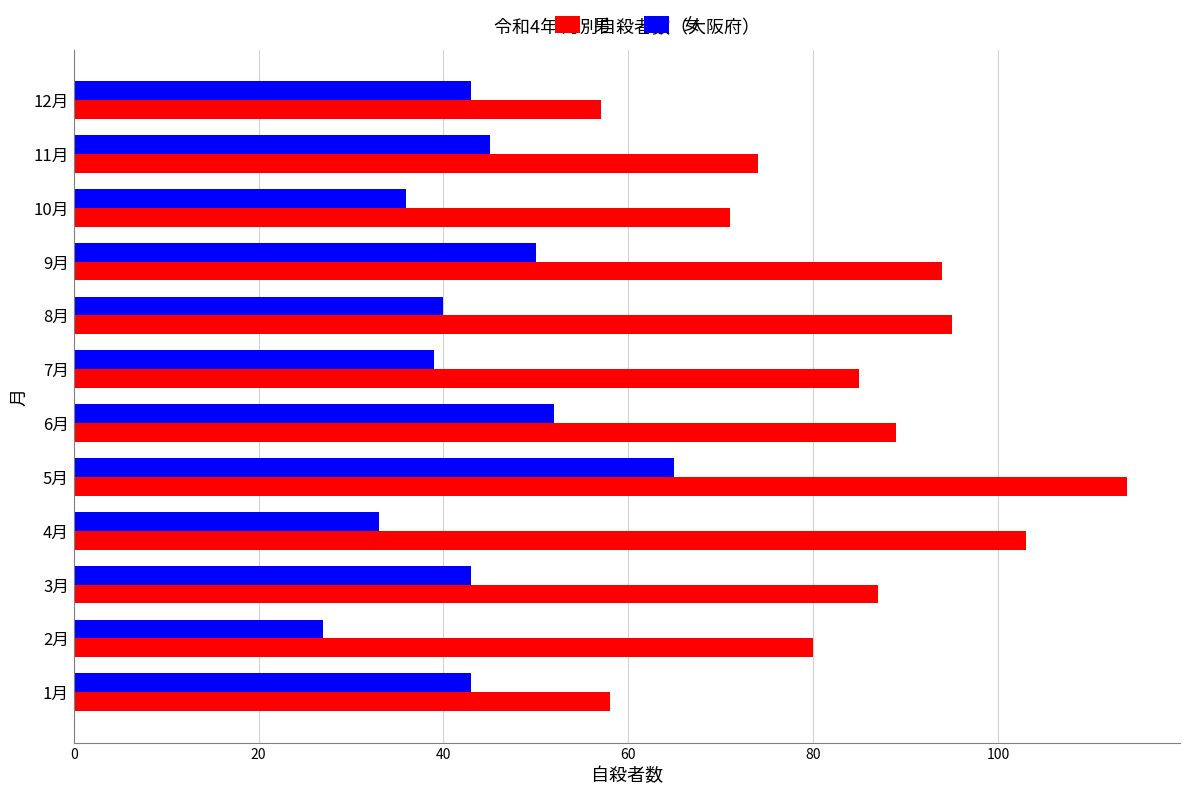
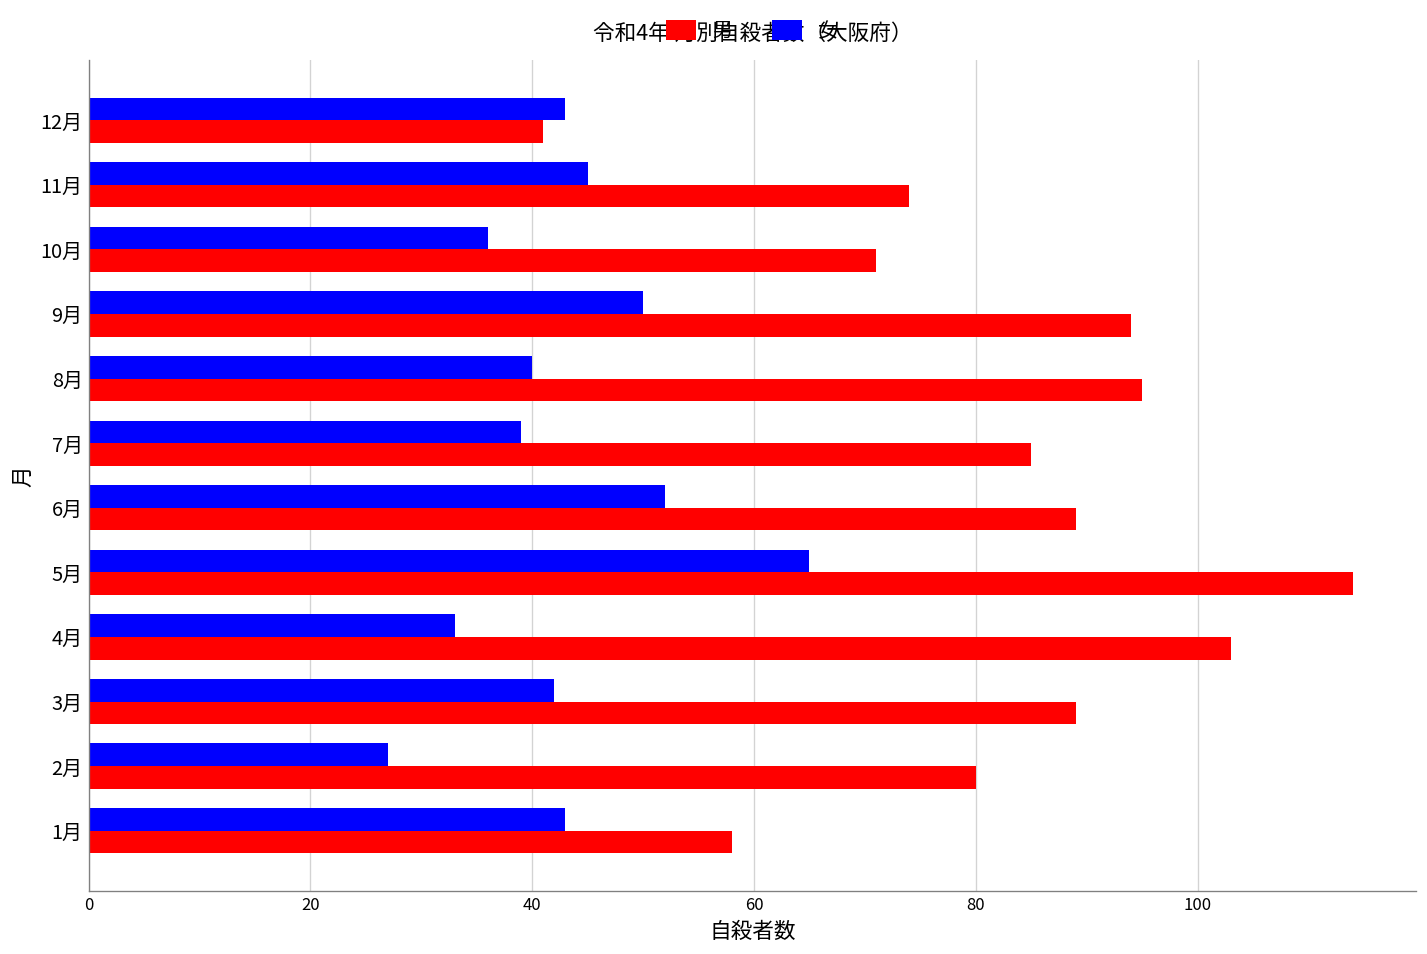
男, 12月: 57 -> 41
女, 3月: 43 -> 42
男, 3月: 87 -> 89
